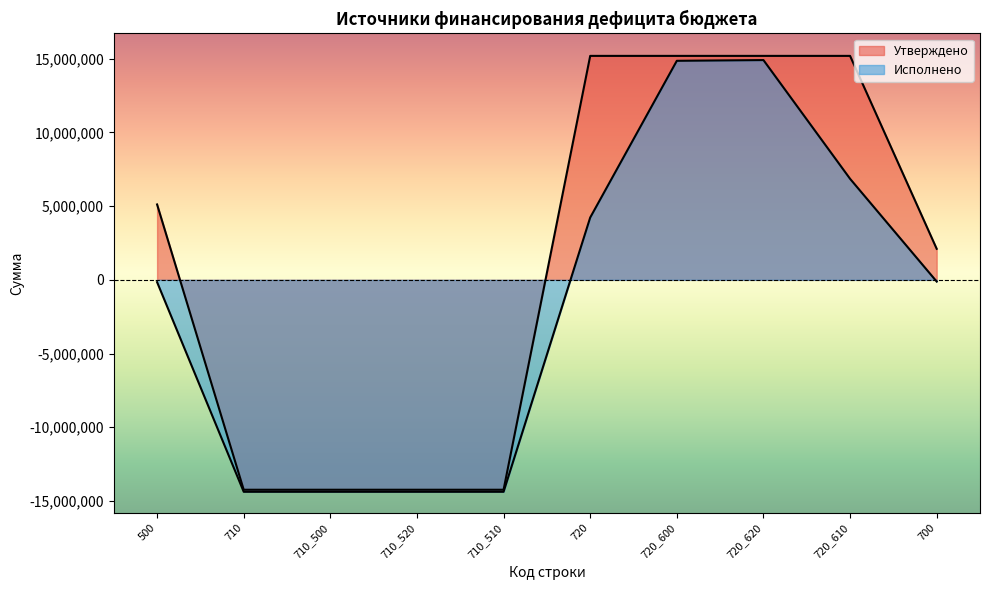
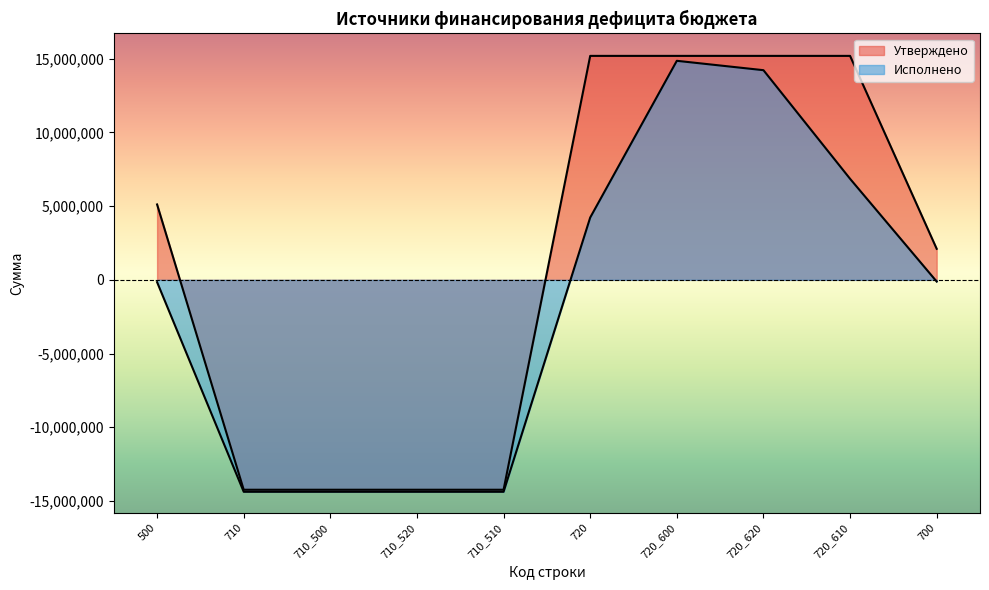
Исполнено, 720_620: 14,900,000 -> 14,200,000
